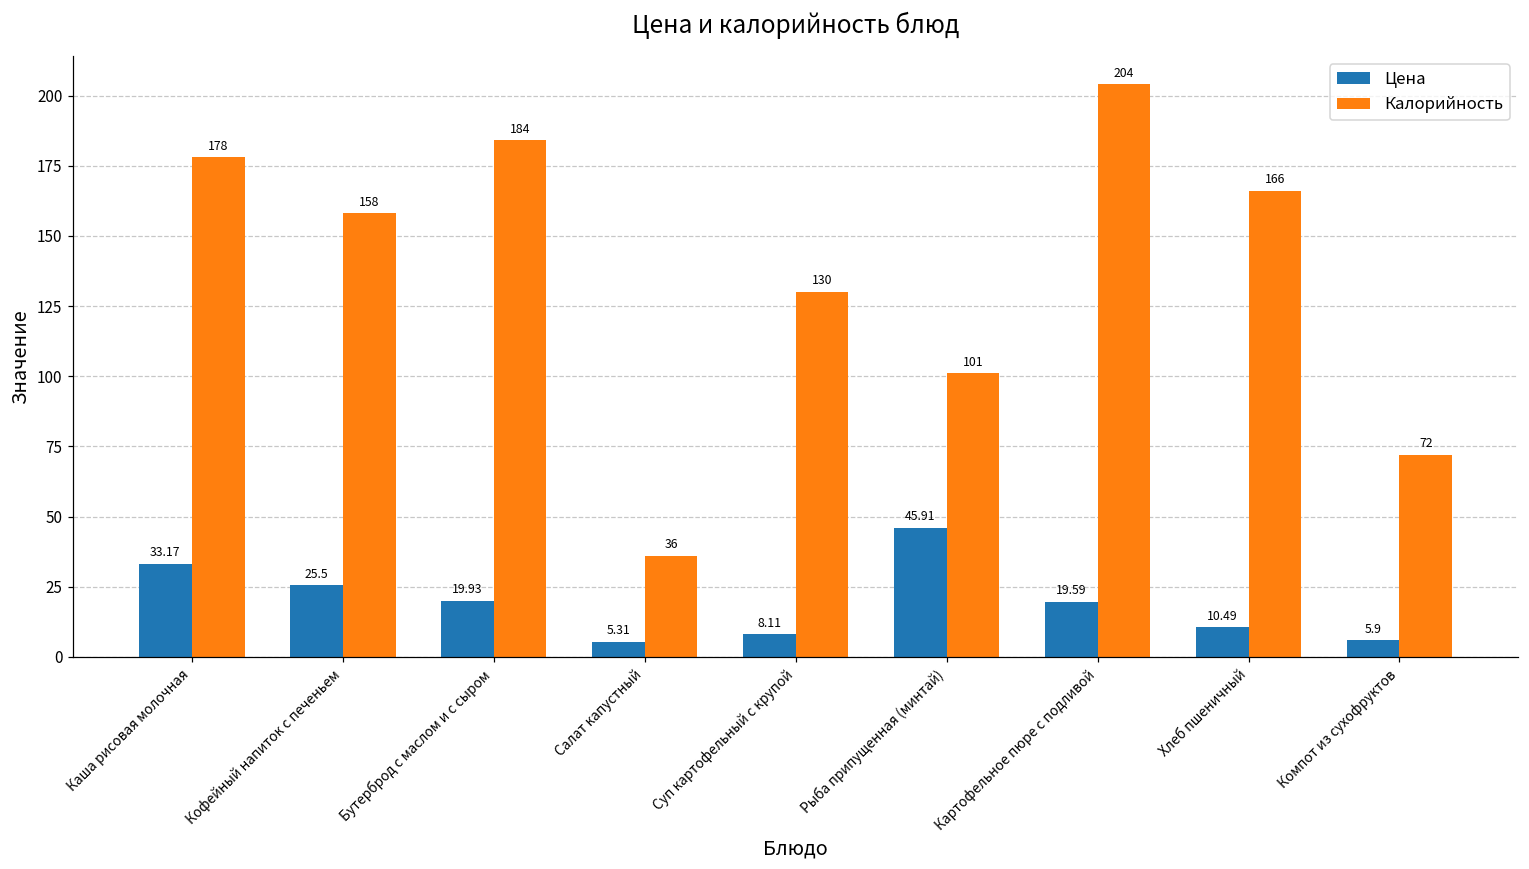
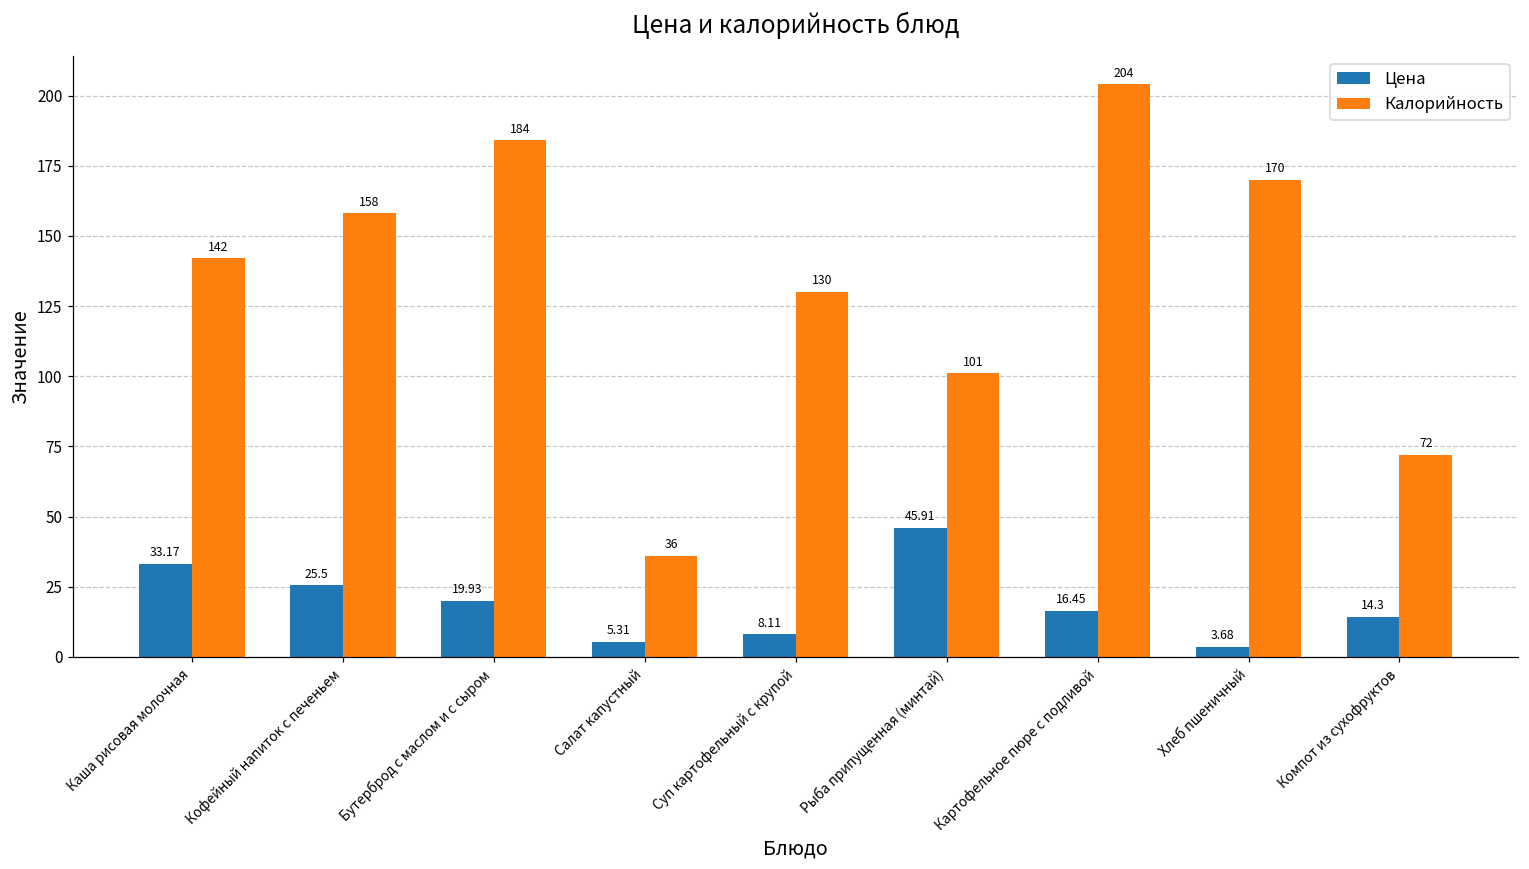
Калорийность, Каша рисовая молочная: 178 -> 142
Цена, Картофельное пюре с подливой: 19.59 -> 16.45
Цена, Хлеб пшеничный: 10.49 -> 3.68
Калорийность, Хлеб пшеничный: 166 -> 170
Цена, Компот из сухофруктов: 5.9 -> 14.3
